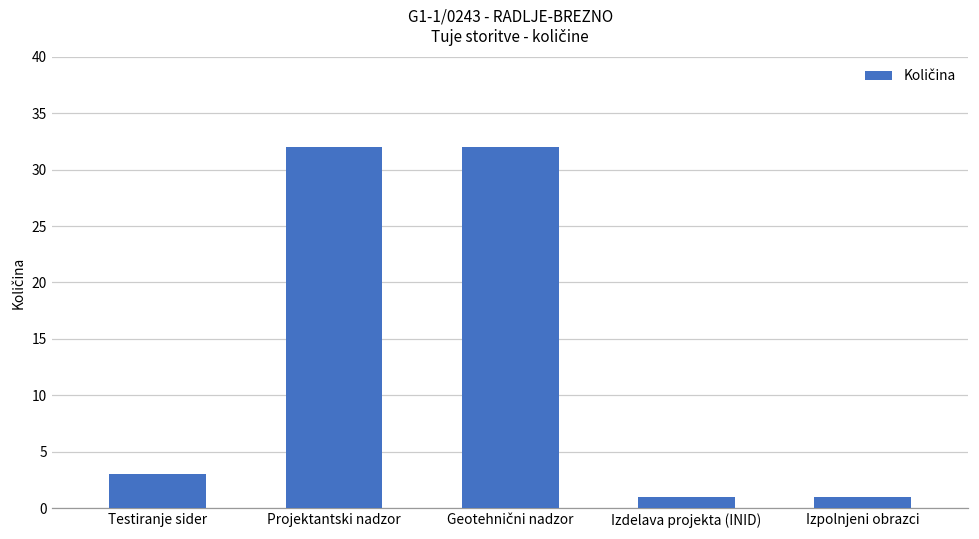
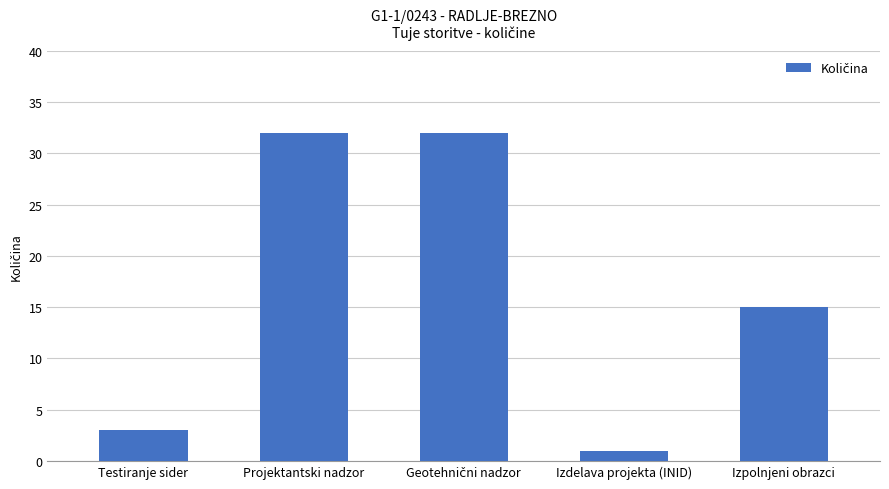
Izpolnjeni obrazci: 1 -> 15
